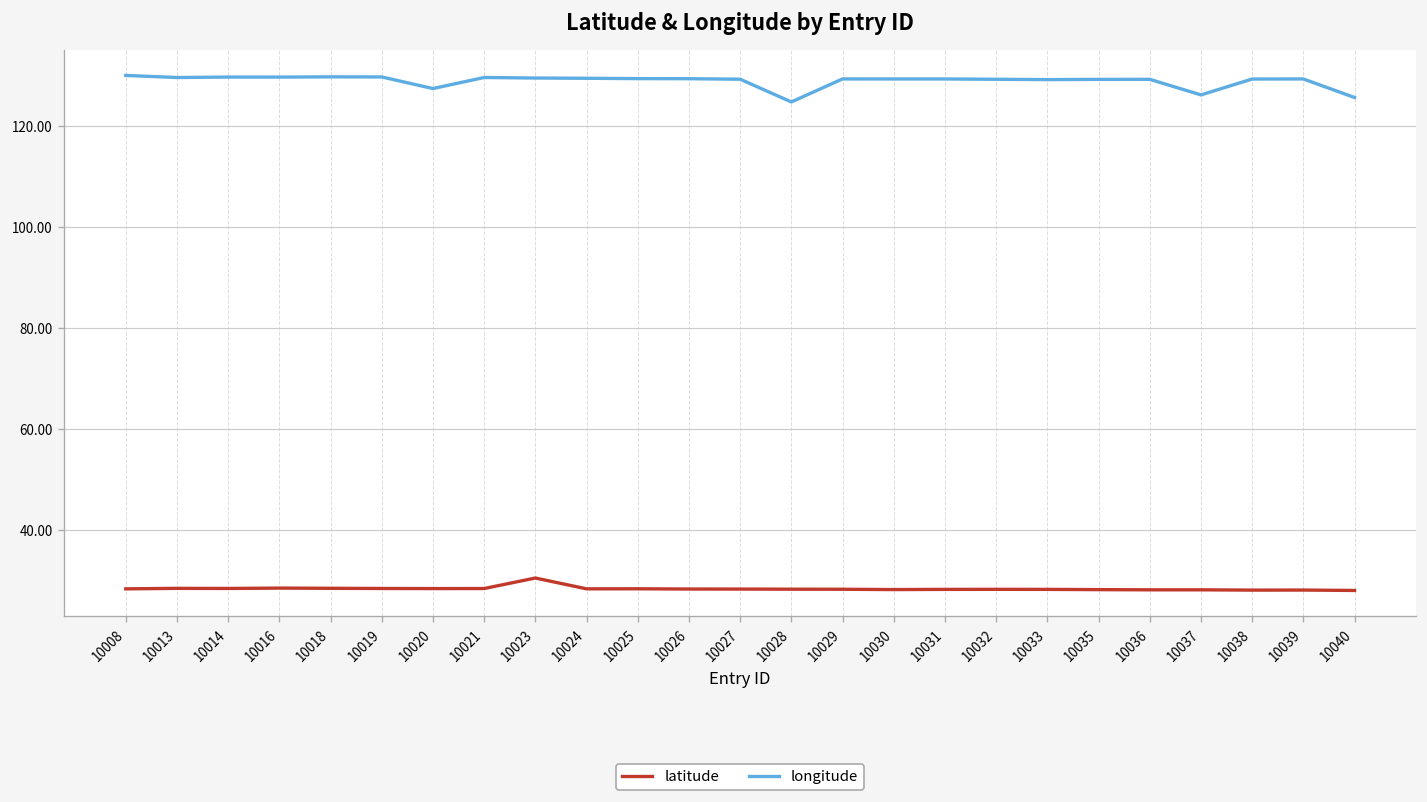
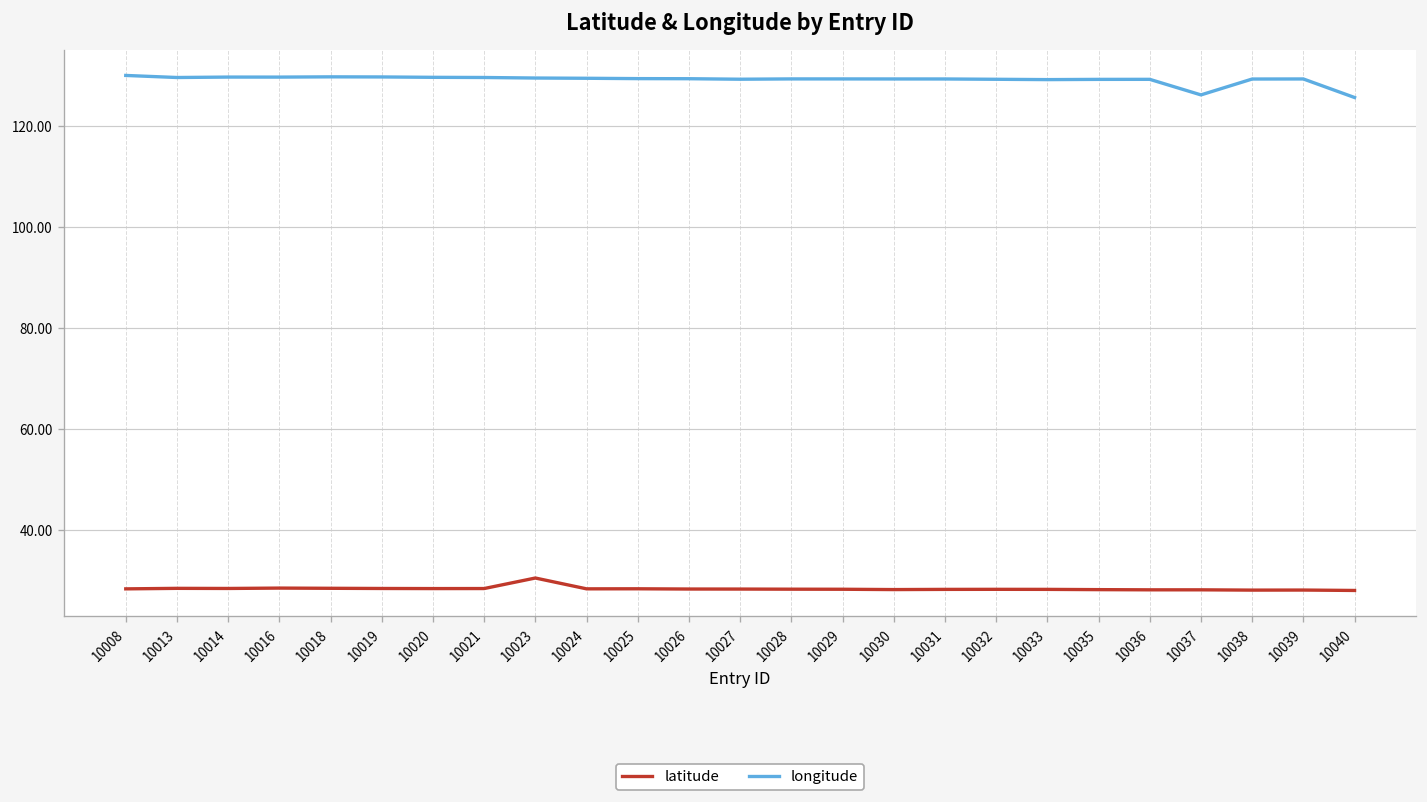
longitude, 10020: 127 -> 130
longitude, 10028: 125 -> 129
